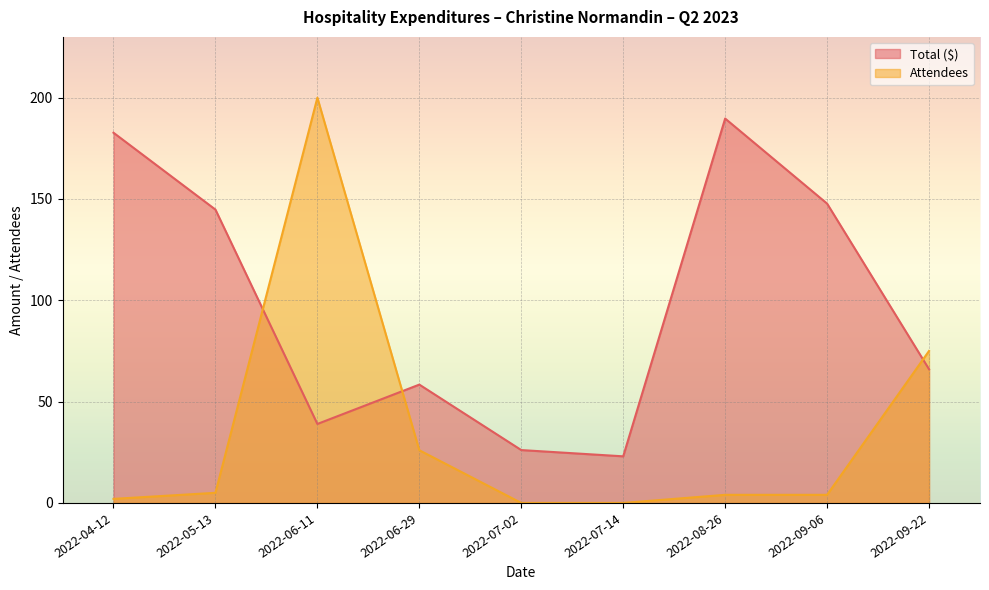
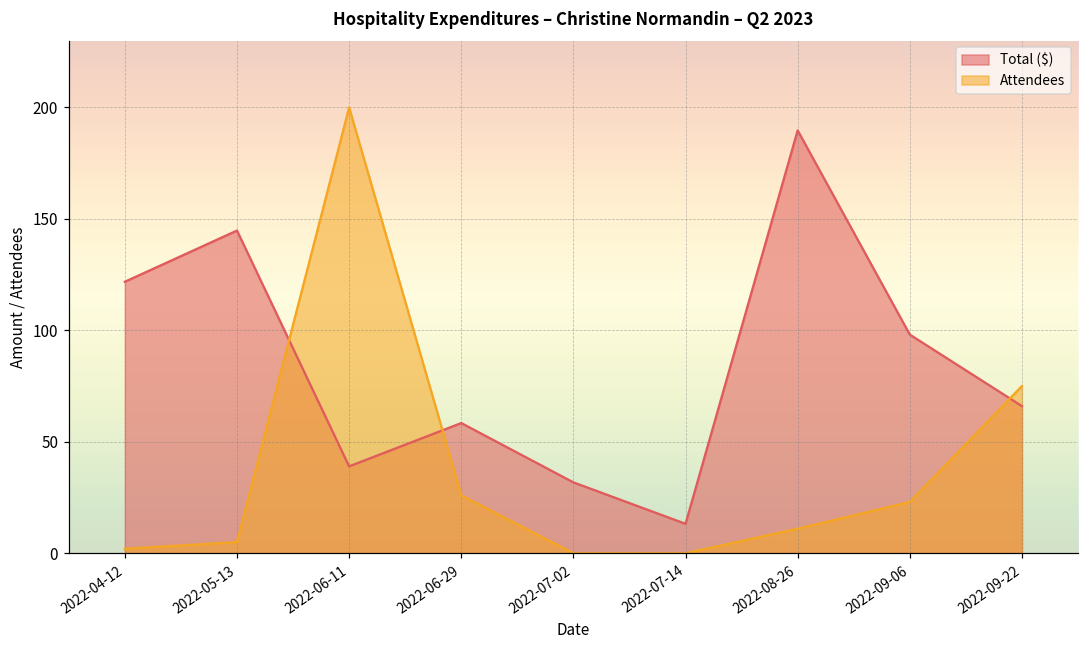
Total ($), 2022-04-12: 183 -> 122
Total ($), 2022-07-02: 26 -> 32
Total ($), 2022-07-14: 23 -> 13
Attendees, 2022-08-26: 4 -> 11
Total ($), 2022-09-06: 148 -> 98
Attendees, 2022-09-06: 4 -> 23
